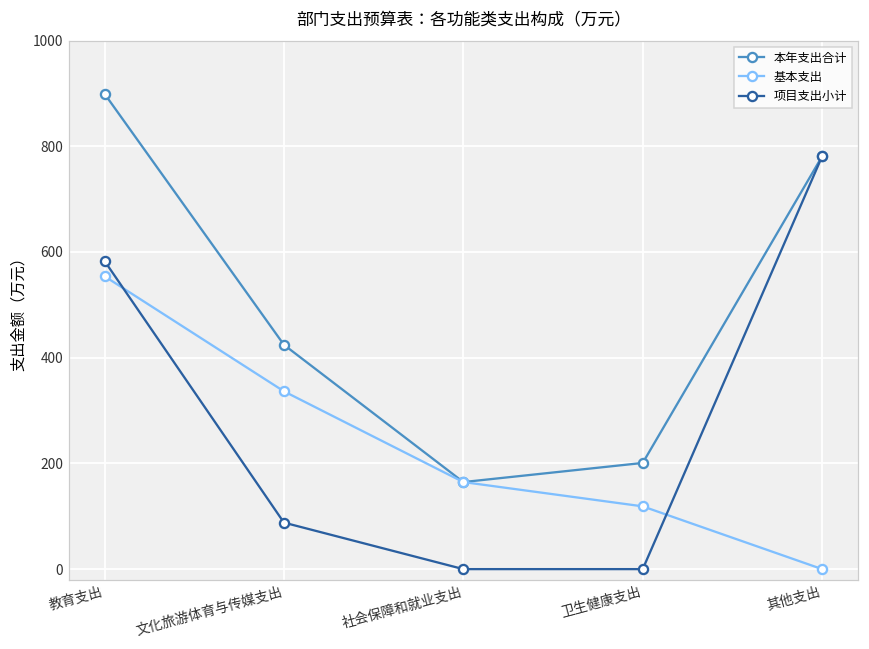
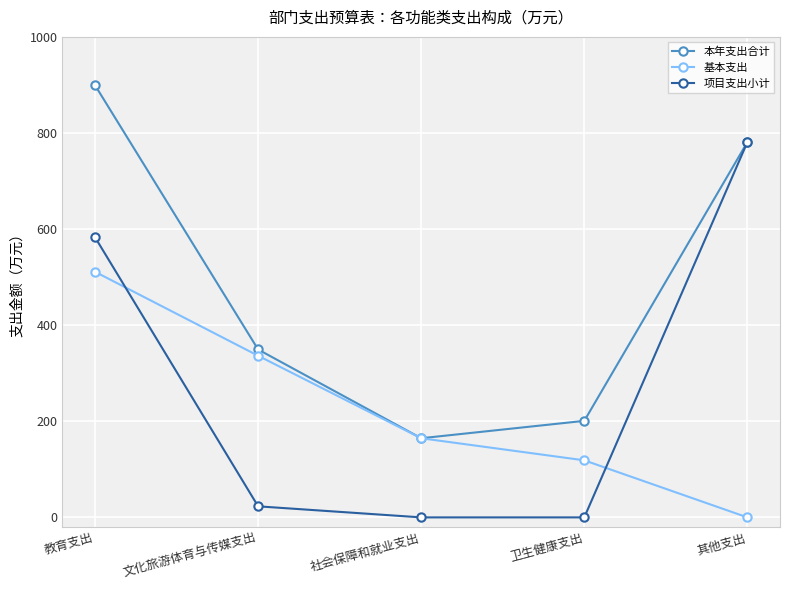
基本支出, 教育支出: 550 -> 510
本年支出合计, 文化旅游体育与传媒支出: 420 -> 350
项目支出小计, 文化旅游体育与传媒支出: 90 -> 20
